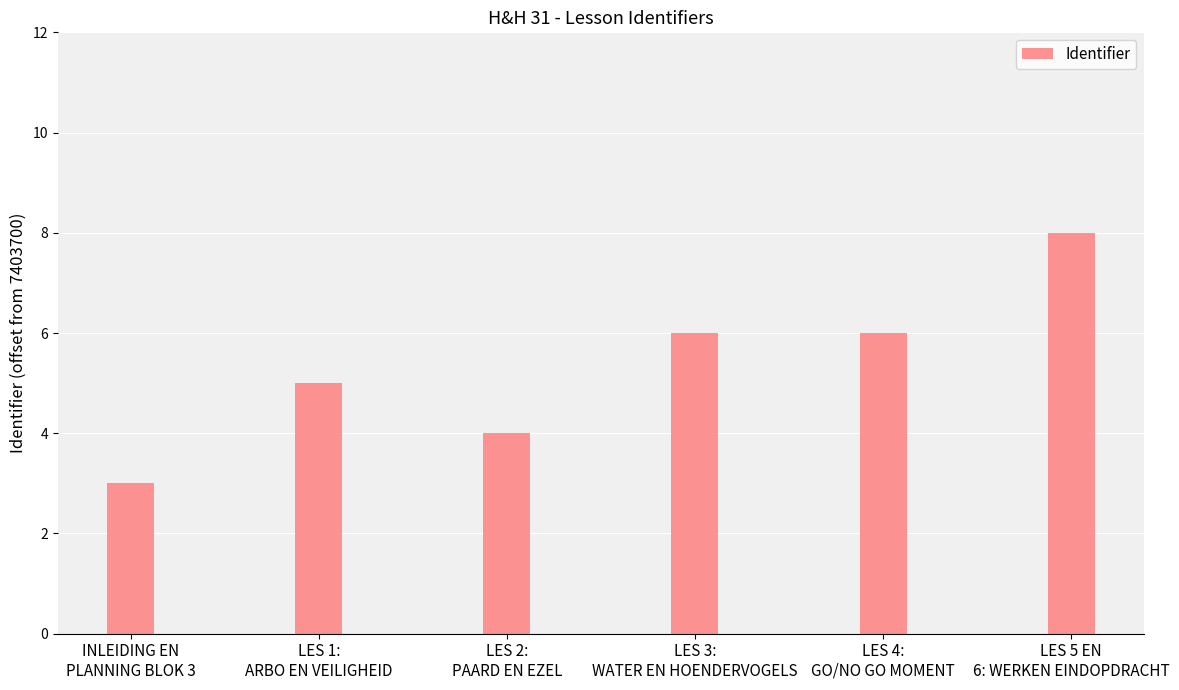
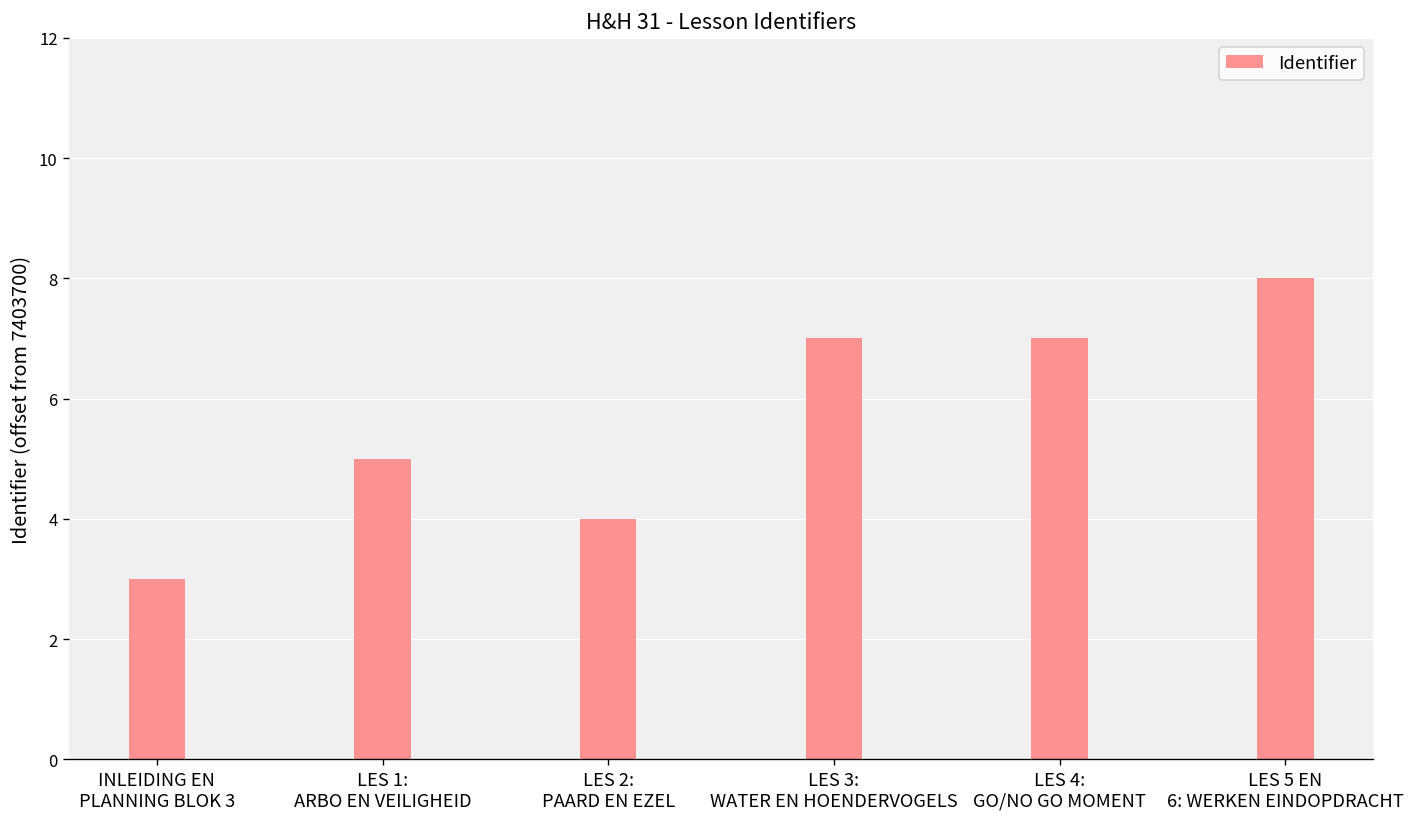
LES 3: WATER EN HOENDERVOGELS: 6.0 -> 7.0
LES 4: GO/NO GO MOMENT: 6.0 -> 7.0
